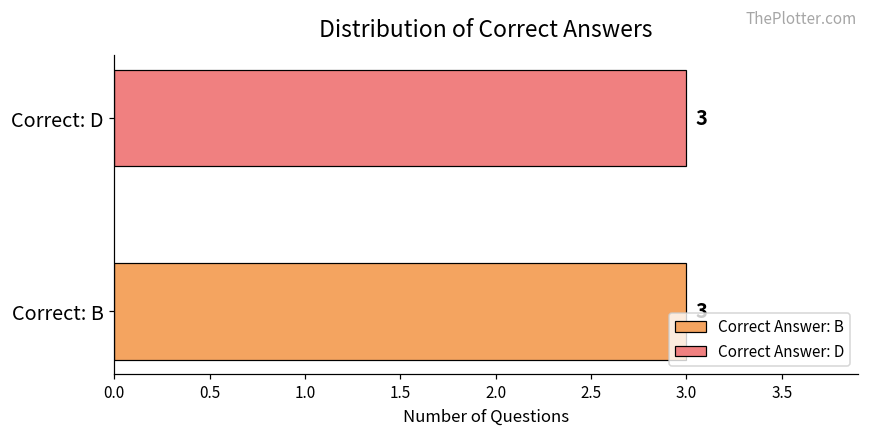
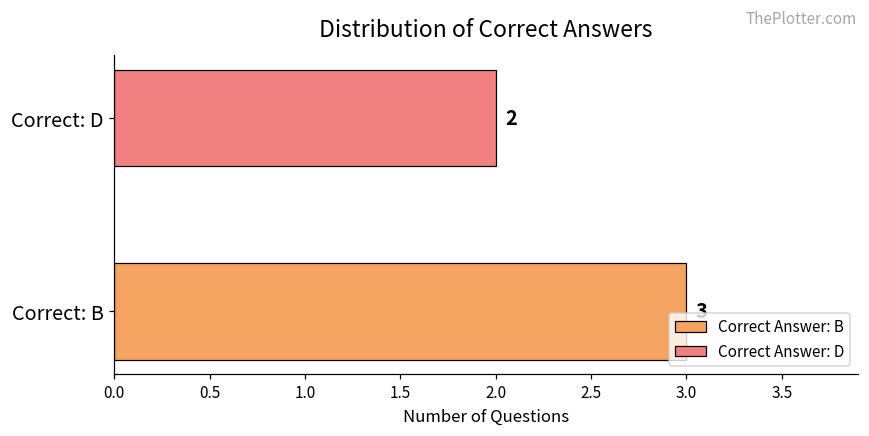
Correct: D: 3 -> 2
